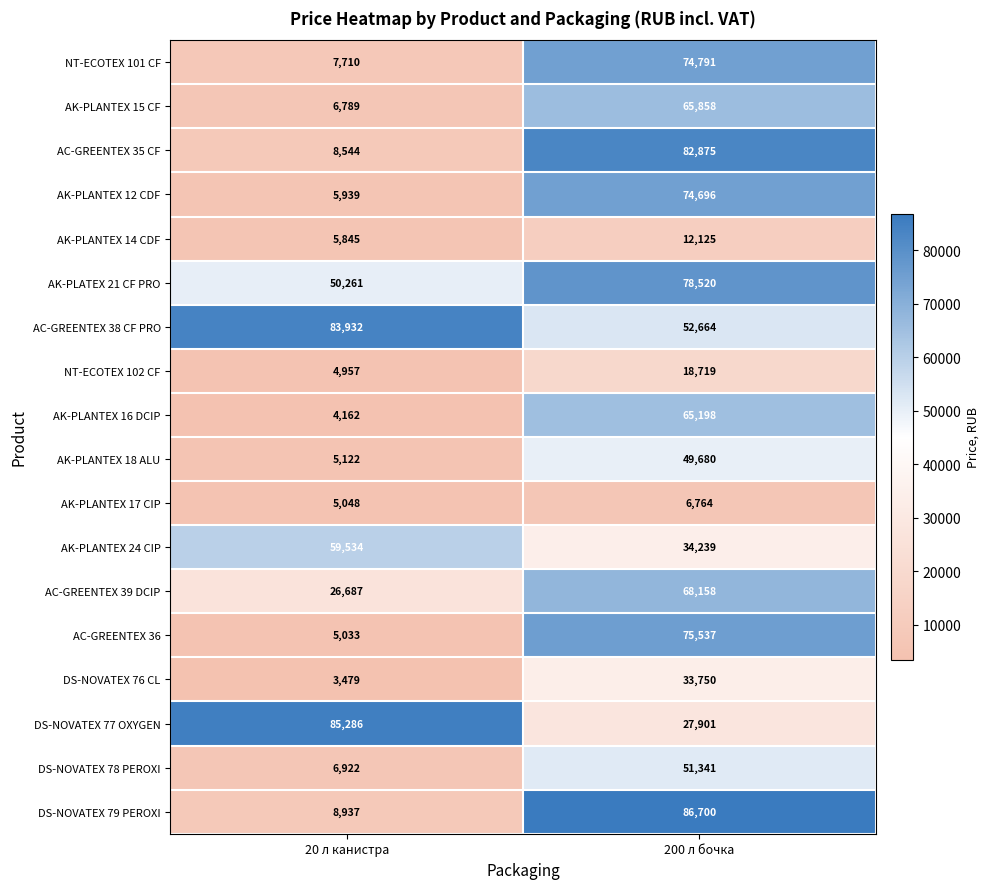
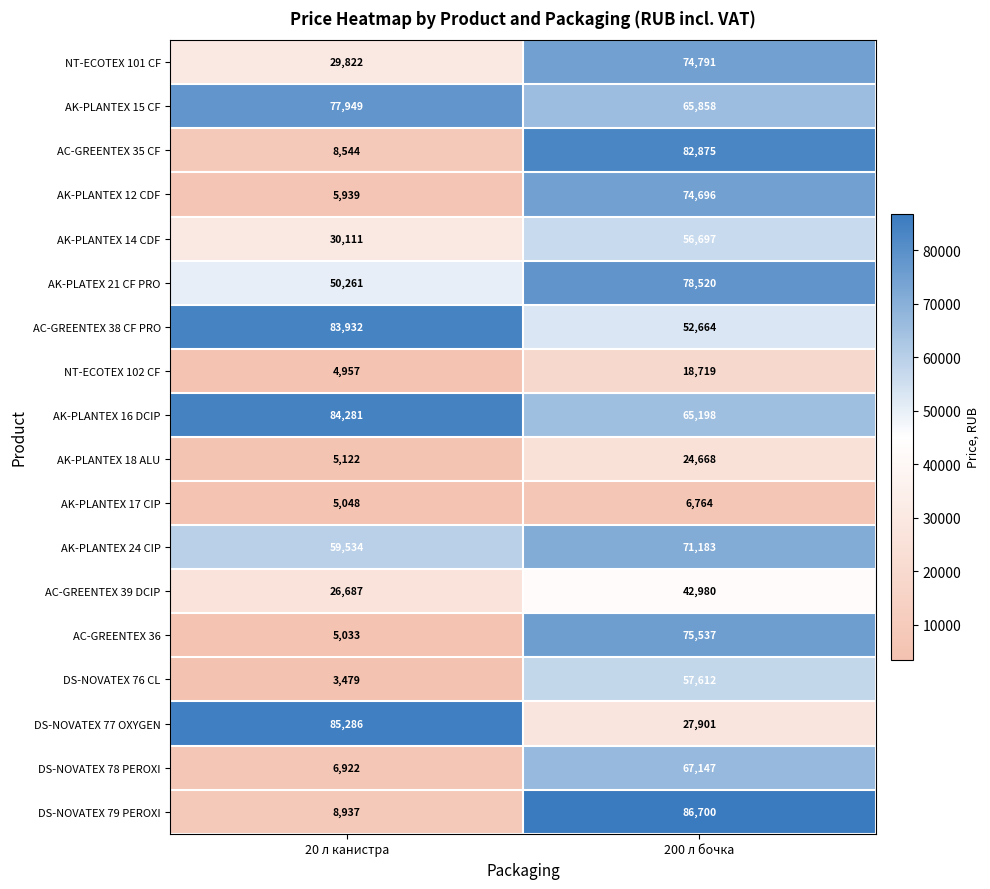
NT-ECOTEX 101 CF, 20 л канистра: 7,710 -> 29,822
AK-PLANTEX 15 CF, 20 л канистра: 6,789 -> 77,949
AK-PLANTEX 14 CDF, 20 л канистра: 5,845 -> 30,111
AK-PLANTEX 14 CDF, 200 л бочка: 12,125 -> 56,697
AK-PLANTEX 16 DCIP, 20 л канистра: 4,162 -> 84,281
AK-PLANTEX 18 ALU, 200 л бочка: 49,680 -> 24,668
AK-PLANTEX 24 CIP, 200 л бочка: 34,239 -> 71,183
AC-GREENTEX 39 DCIP, 200 л бочка: 68,158 -> 42,980
DS-NOVATEX 76 CL, 200 л бочка: 33,750 -> 57,612
DS-NOVATEX 78 PEROXI, 200 л бочка: 51,341 -> 67,147
